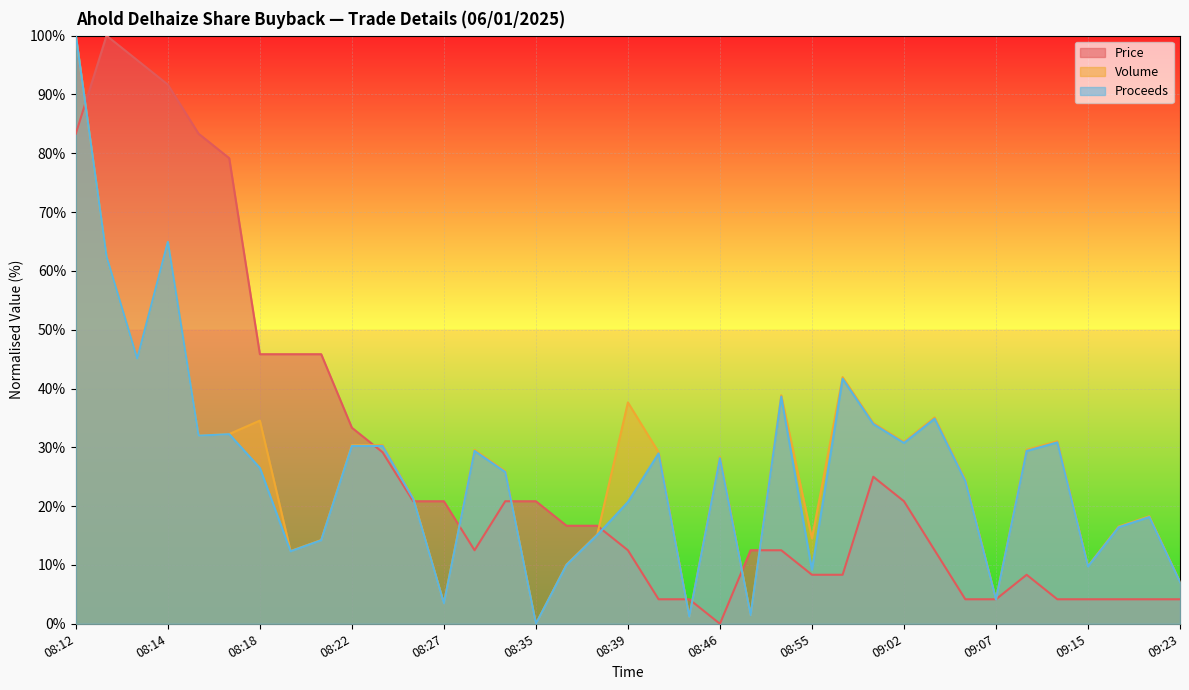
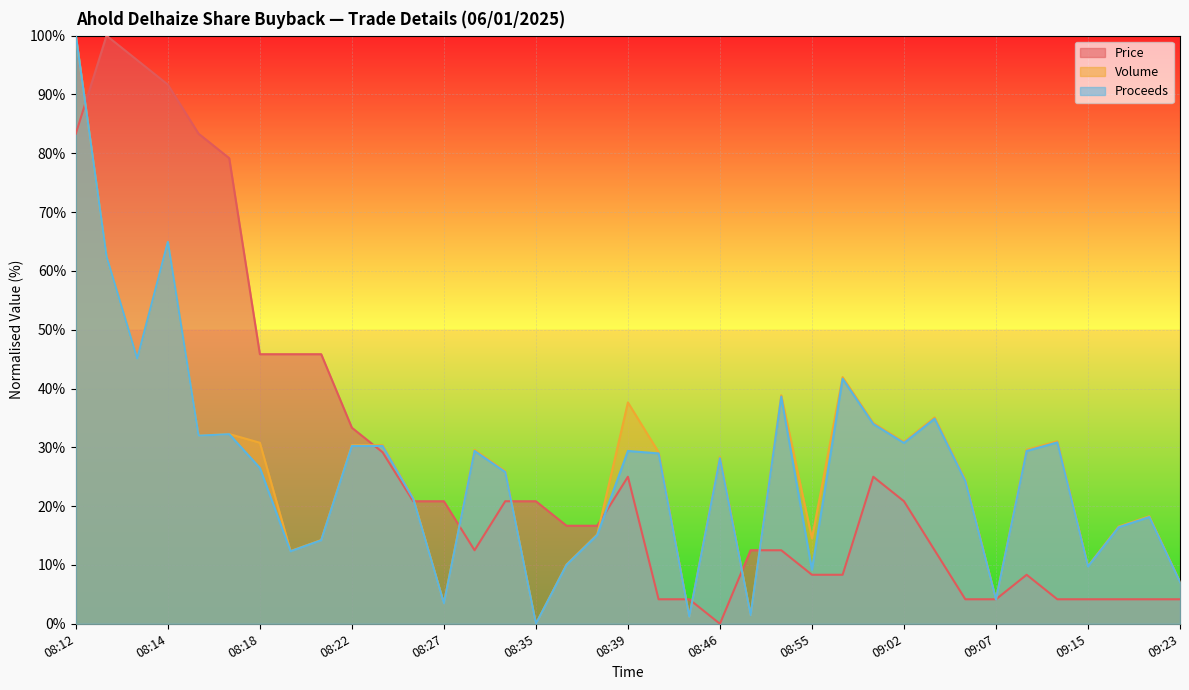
Volume, 08:18: 35% -> 31%
Price, 08:39: 12% -> 25%
Proceeds, 08:39: 21% -> 29%
